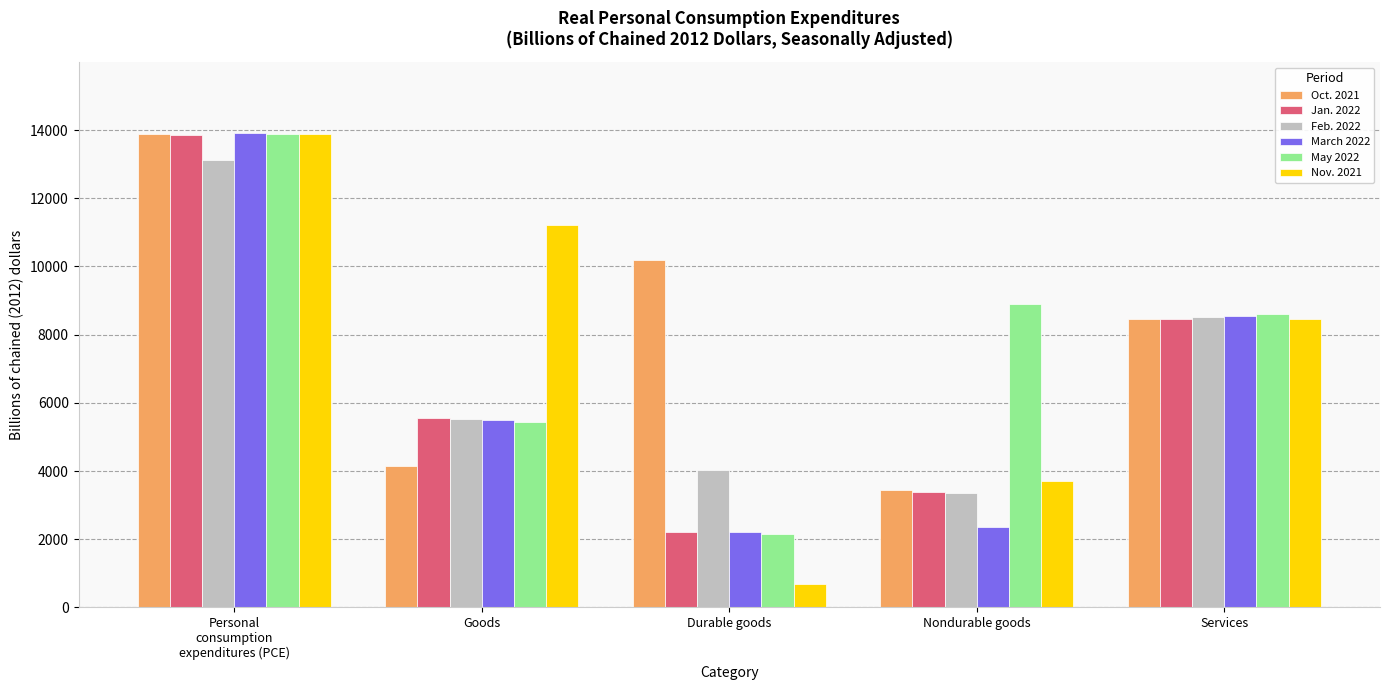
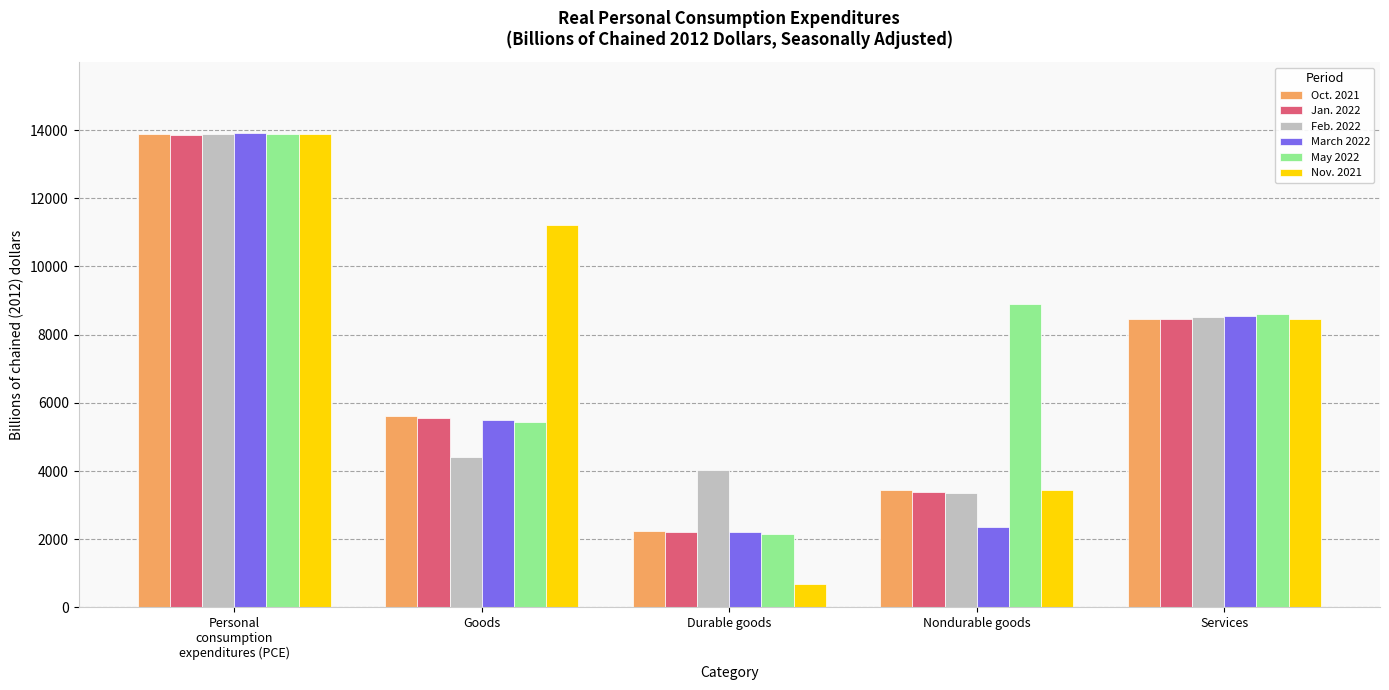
Feb. 2022, Personal consumption expenditures (PCE): 13100 -> 13900
Oct. 2021, Goods: 4100 -> 5600
Feb. 2022, Goods: 5500 -> 4400
Oct. 2021, Durable goods: 10200 -> 2200
Nov. 2021, Nondurable goods: 3700 -> 3400
